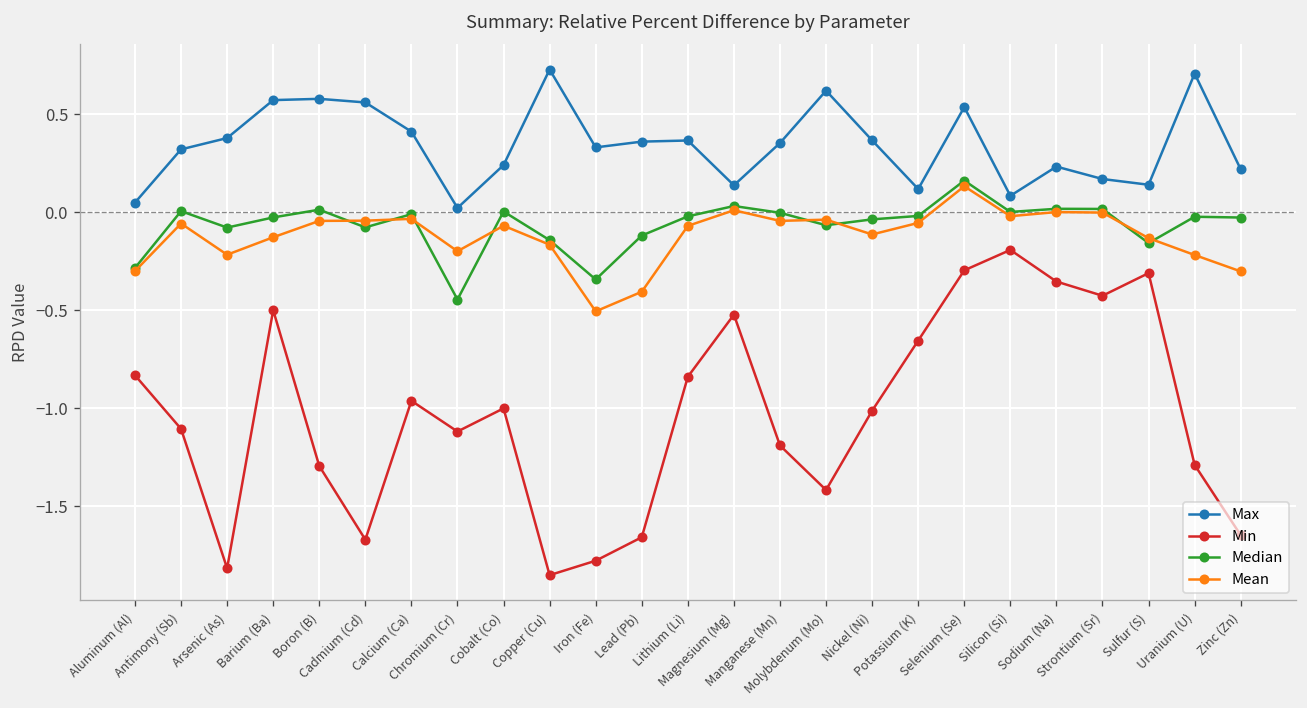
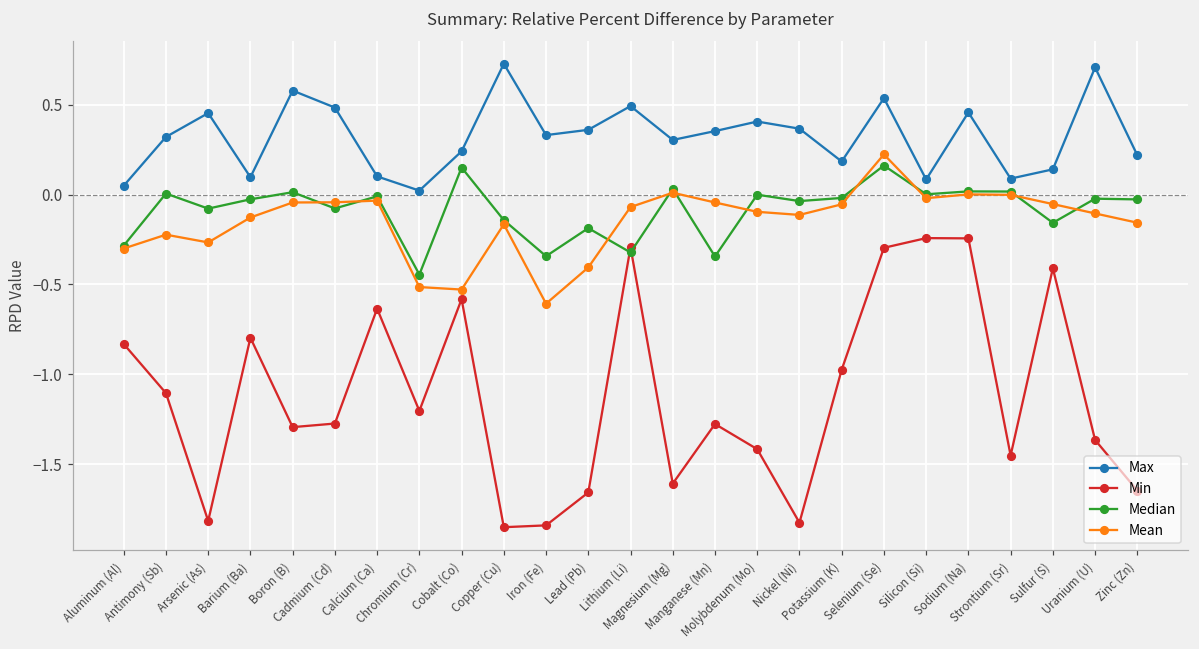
Mean, Antimony (Sb): -0.06 -> -0.22
Max, Arsenic (As): 0.38 -> 0.45
Mean, Arsenic (As): -0.22 -> -0.27
Max, Barium (Ba): 0.57 -> 0.10
Min, Barium (Ba): -0.50 -> -0.80
Max, Cadmium (Cd): 0.56 -> 0.48
Min, Cadmium (Cd): -1.67 -> -1.27
Max, Calcium (Ca): 0.41 -> 0.10
Min, Calcium (Ca): -0.96 -> -0.63
Min, Chromium (Cr): -1.12 -> -1.20
Mean, Chromium (Cr): -0.20 -> -0.51
Min, Cobalt (Co): -1.00 -> -0.58
Median, Cobalt (Co): 0.00 -> 0.15
Mean, Cobalt (Co): -0.07 -> -0.53
Min, Iron (Fe): -1.78 -> -1.84
Mean, Iron (Fe): -0.51 -> -0.61
Median, Lead (Pb): -0.12 -> -0.19
Max, Lithium (Li): 0.37 -> 0.49
Min, Lithium (Li): -0.84 -> -0.29
Median, Lithium (Li): -0.02 -> -0.32
Max, Magnesium (Mg): 0.14 -> 0.30
Min, Magnesium (Mg): -0.52 -> -1.61
Min, Manganese (Mn): -1.19 -> -1.28
Median, Manganese (Mn): 0.00 -> -0.34
Max, Molybdenum (Mo): 0.62 -> 0.41
Median, Molybdenum (Mo): -0.07 -> 0.00
Mean, Molybdenum (Mo): -0.04 -> -0.10
Min, Nickel (Ni): -1.01 -> -1.82
Max, Potassium (K): 0.12 -> 0.18
Min, Potassium (K): -0.65 -> -0.97
Mean, Selenium (Se): 0.13 -> 0.22
Min, Silicon (Si): -0.19 -> -0.24
Max, Sodium (Na): 0.23 -> 0.46
Min, Sodium (Na): -0.35 -> -0.24
Max, Strontium (Sr): 0.17 -> 0.09
Min, Strontium (Sr): -0.43 -> -1.45
Min, Sulfur (S): -0.31 -> -0.41
Mean, Sulfur (S): -0.13 -> -0.05
Min, Uranium (U): -1.29 -> -1.36
Mean, Uranium (U): -0.22 -> -0.11
Mean, Zinc (Zn): -0.30 -> -0.16
